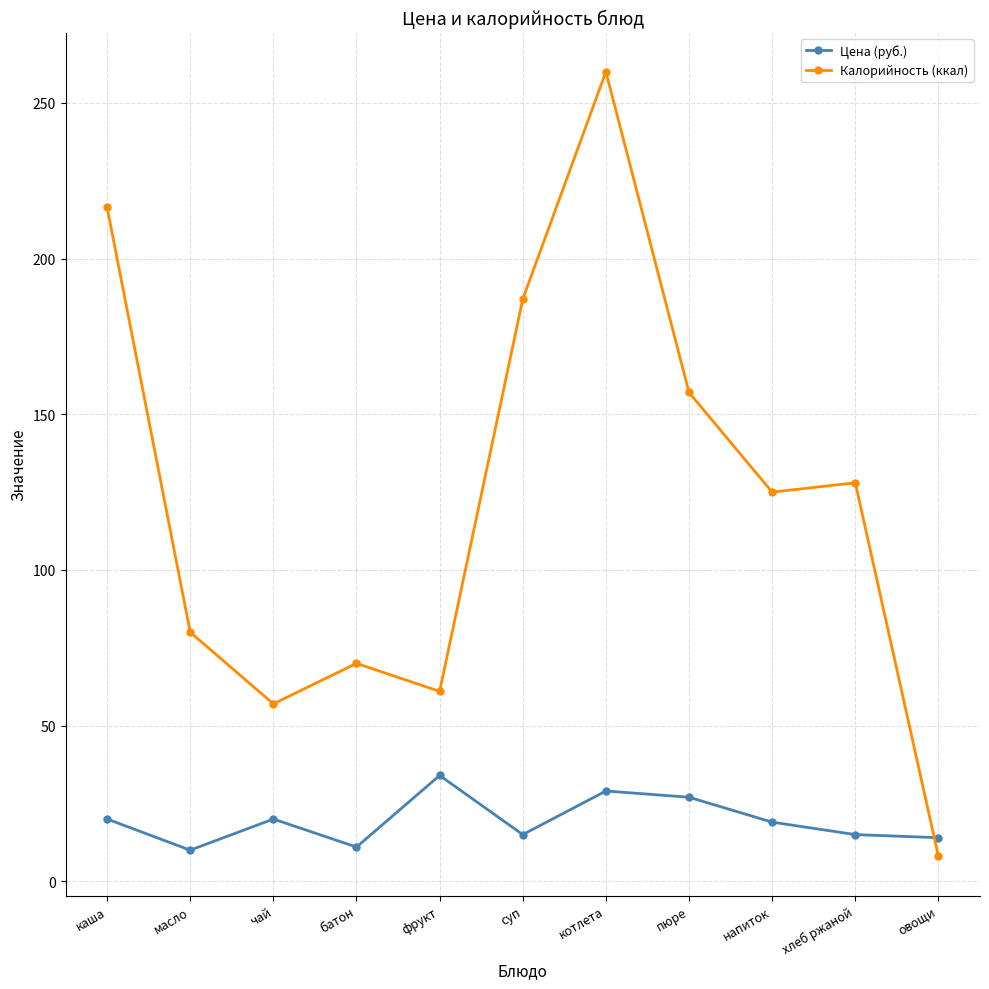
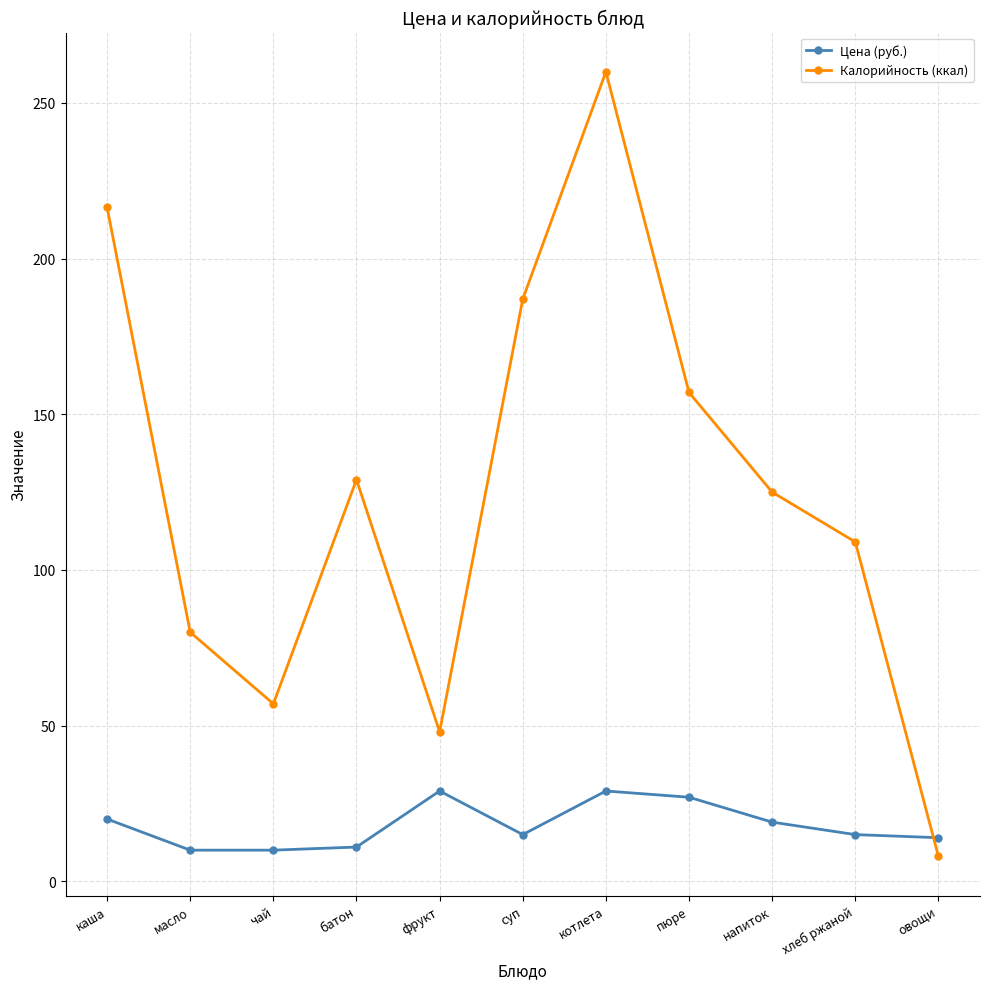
Цена (руб.), чай: 20 -> 10
Калорийность (ккал), батон: 70 -> 129
Цена (руб.), фрукт: 34 -> 29
Калорийность (ккал), фрукт: 61 -> 48
Калорийность (ккал), хлеб ржаной: 128 -> 109
